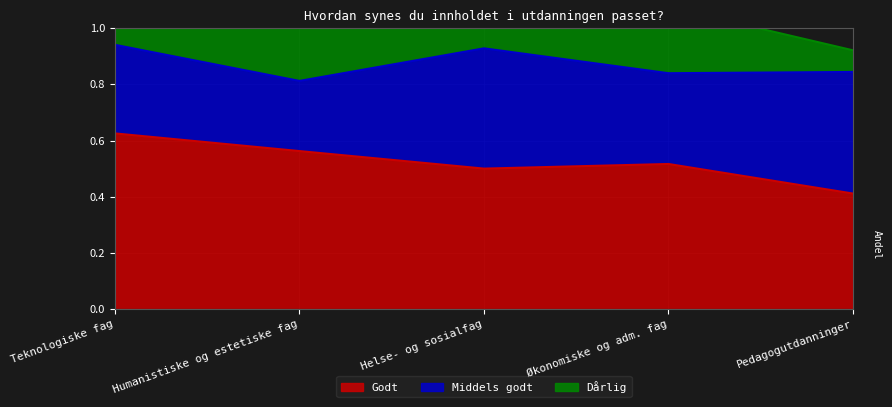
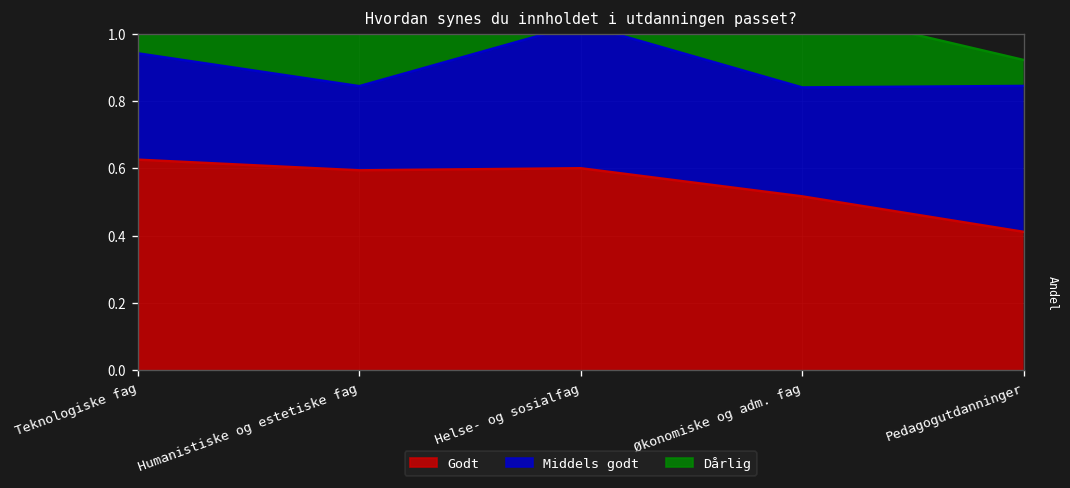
Godt, Humanistiske og estetiske fag: 0.56 -> 0.59
Godt, Helse- og sosialfag: 0.5 -> 0.6
